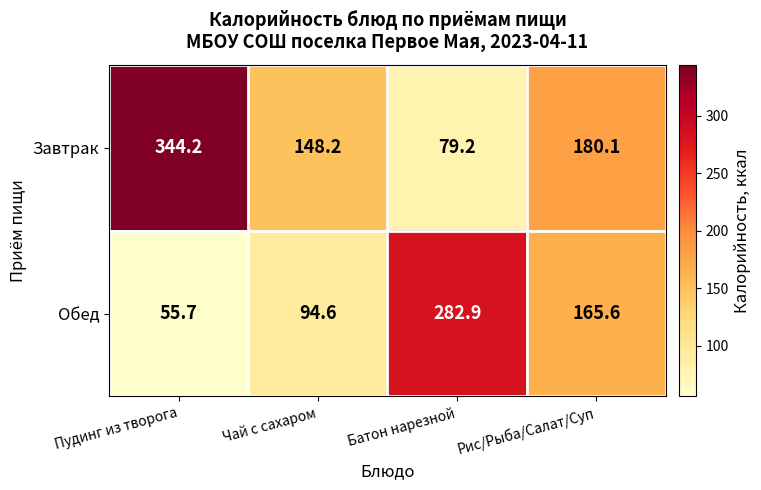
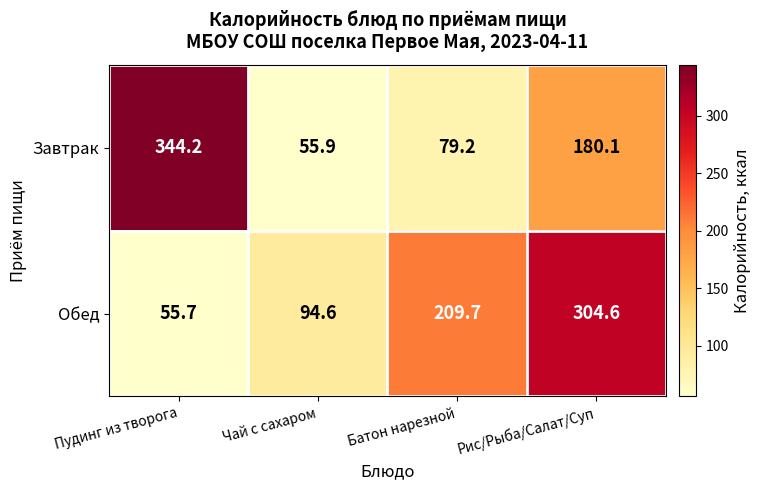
Завтрак, Чай с сахаром: 148.2 -> 55.9
Обед, Батон нарезной: 282.9 -> 209.7
Обед, Рис/Рыба/Салат/Суп: 165.6 -> 304.6
